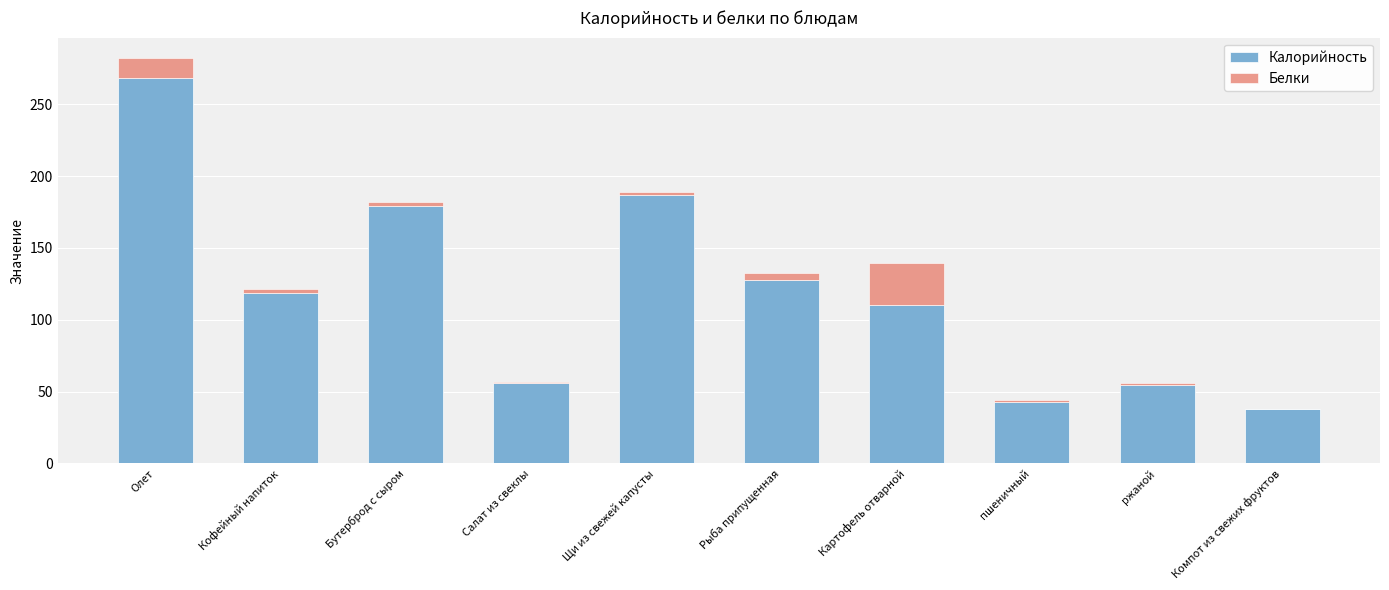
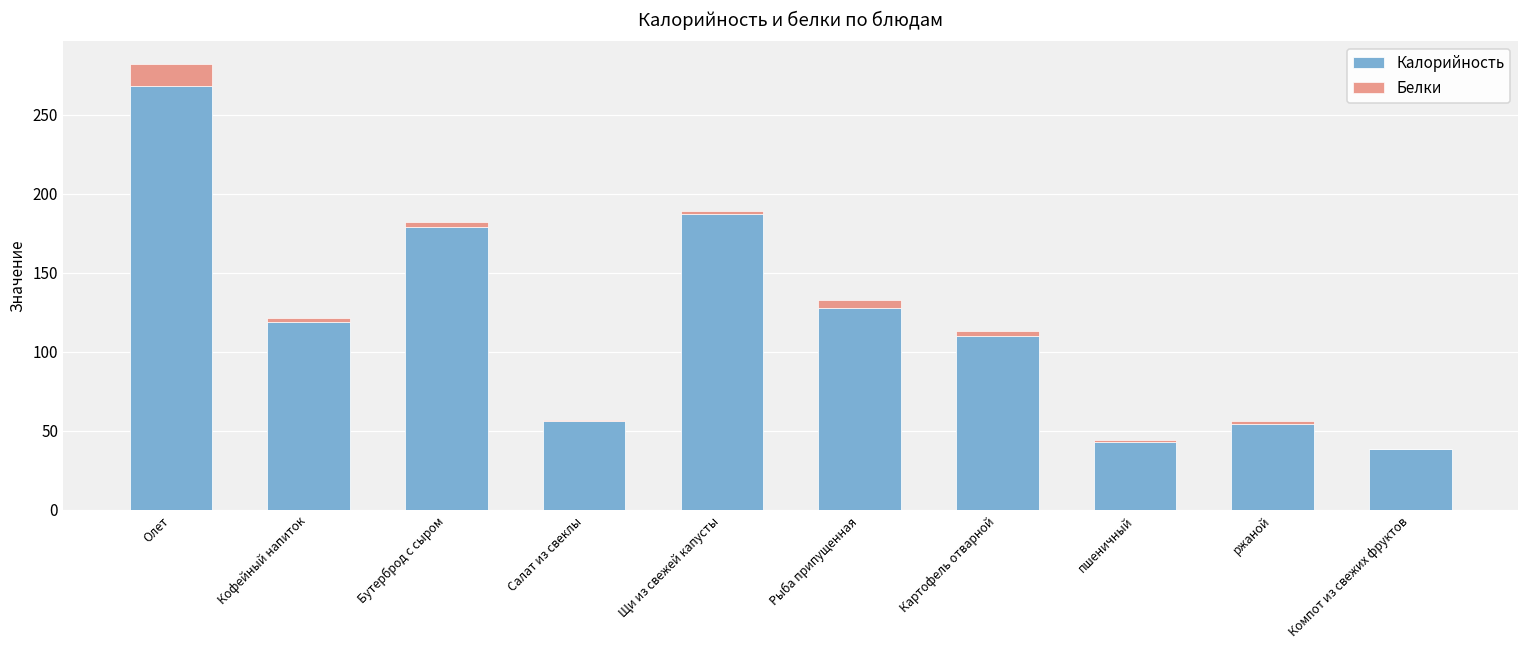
Белки, Картофель отварной: 29 -> 3
